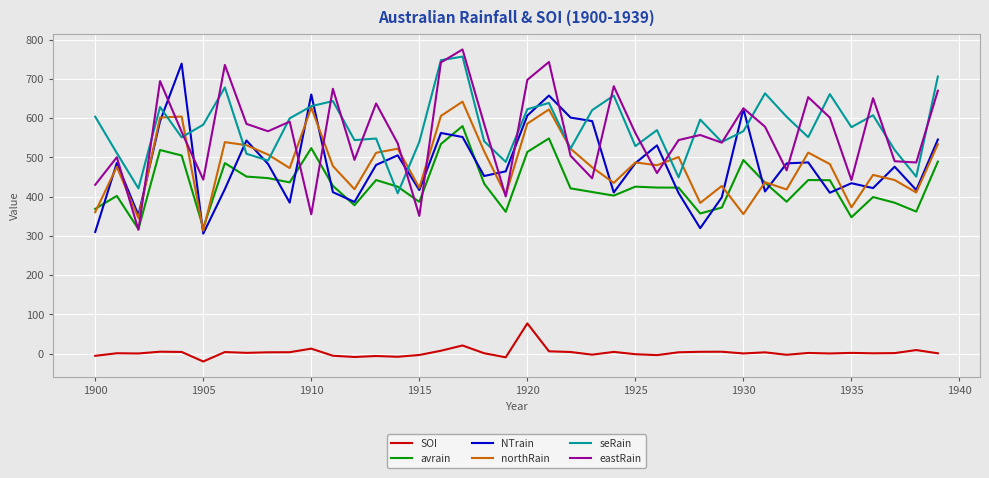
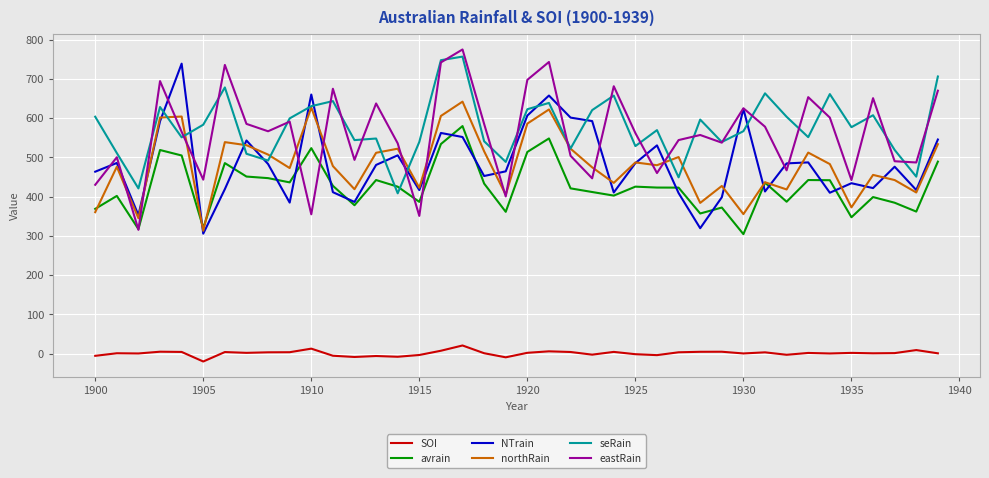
NTrain, 1900: 310 -> 460
SOI, 1920: 80 -> 0
avrain, 1930: 490 -> 300
